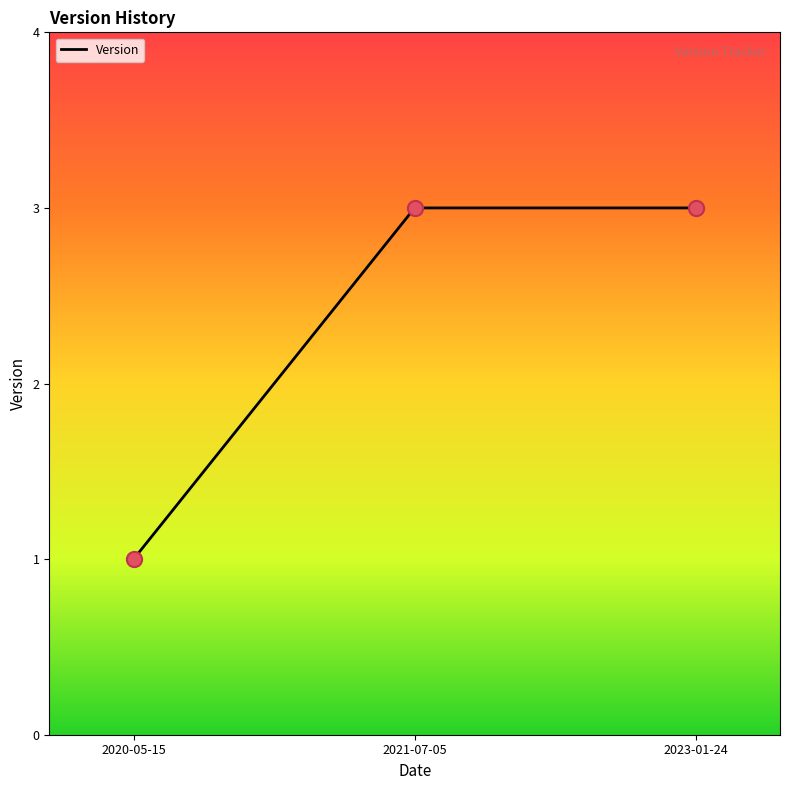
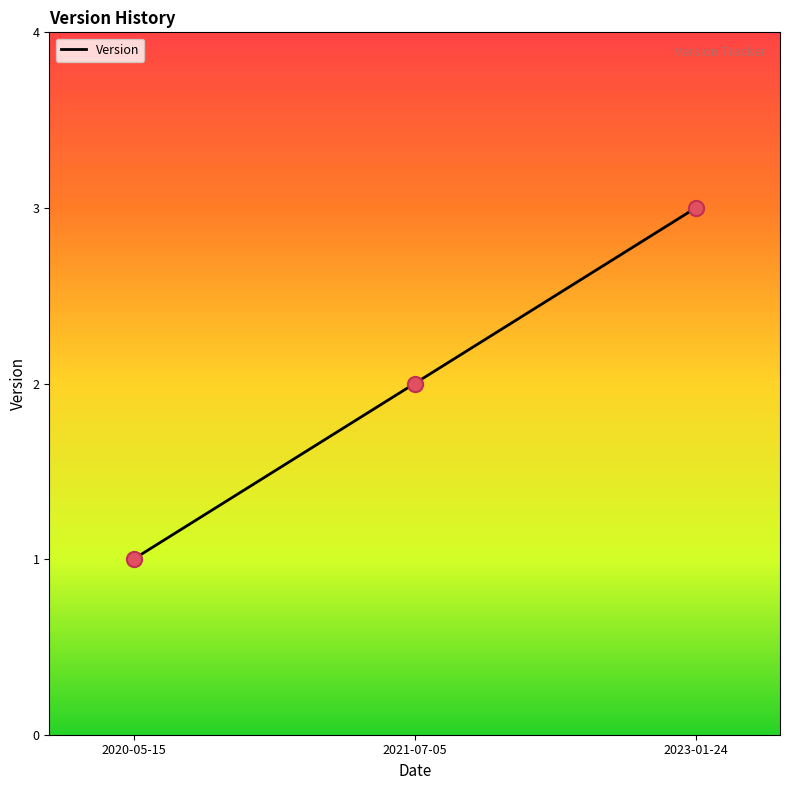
2021-07-05: 3 -> 2
